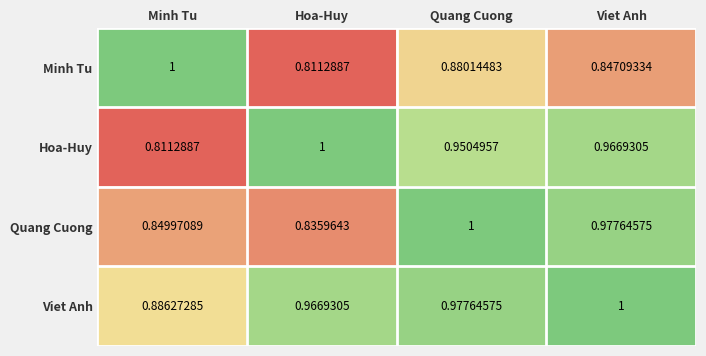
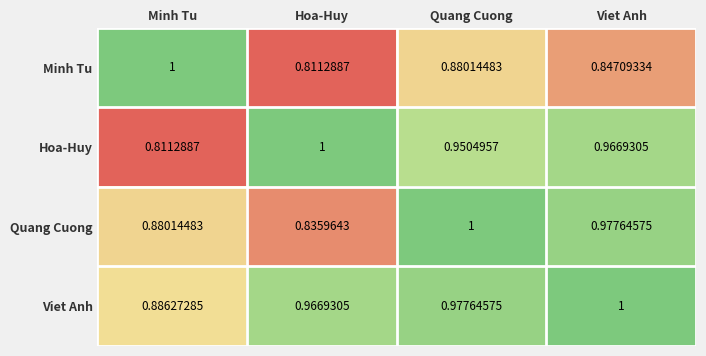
Quang Cuong, Minh Tu: 0.84997089 -> 0.88014483
